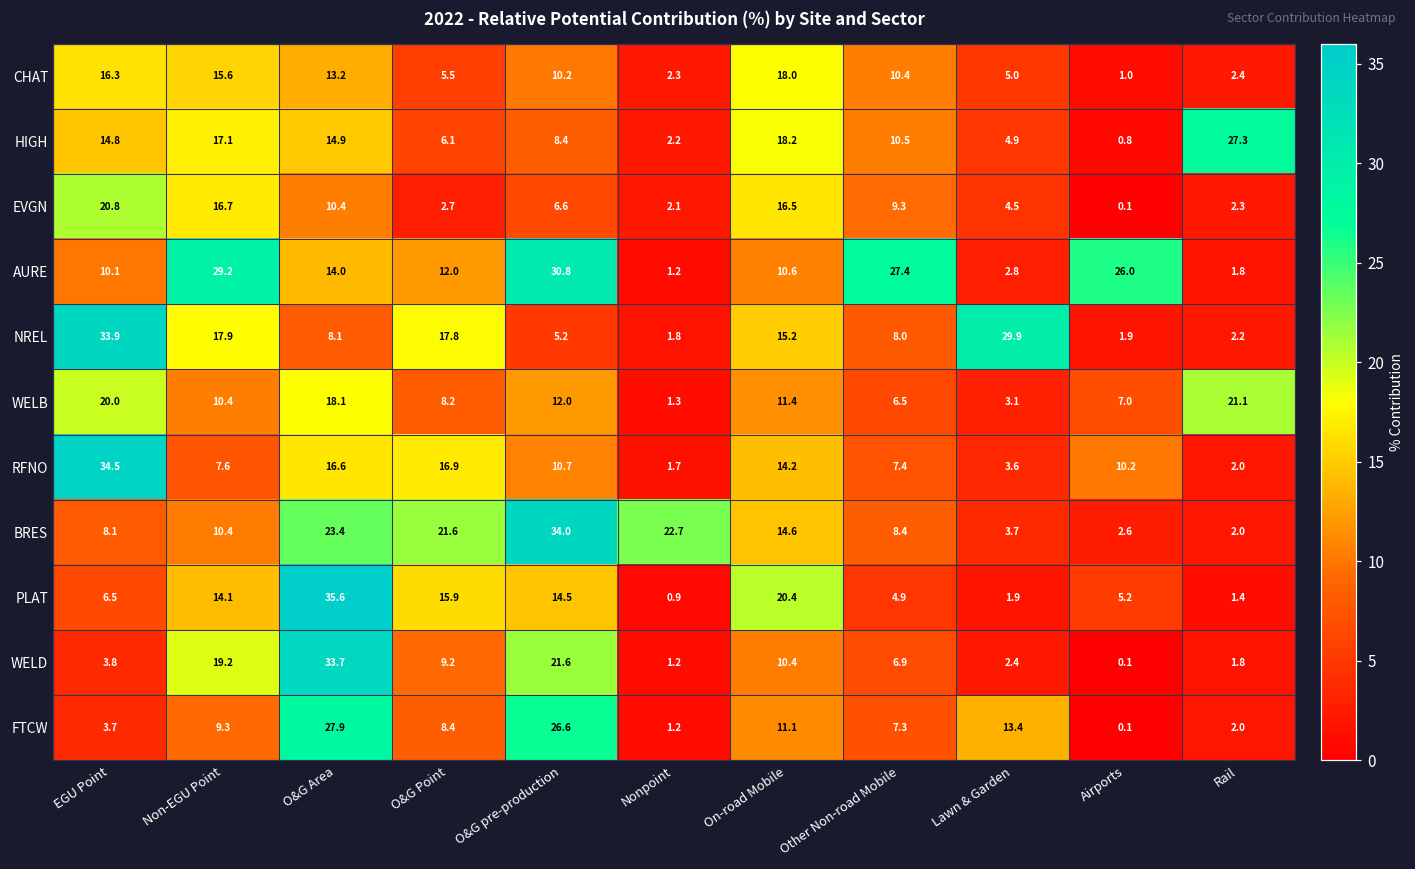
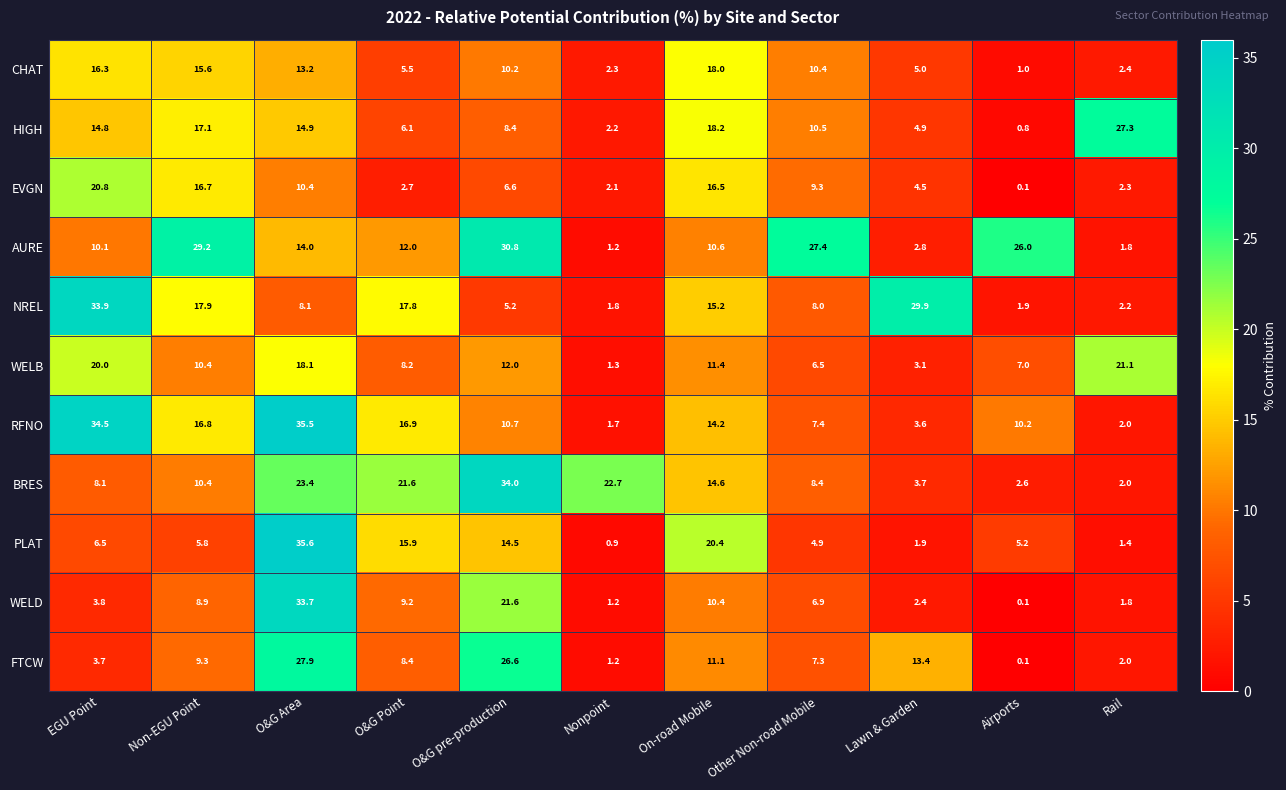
RFNO, Non-EGU Point: 7.6 -> 16.8
RFNO, O&G Area: 16.6 -> 35.5
PLAT, Non-EGU Point: 14.1 -> 5.8
WELD, Non-EGU Point: 19.2 -> 8.9
